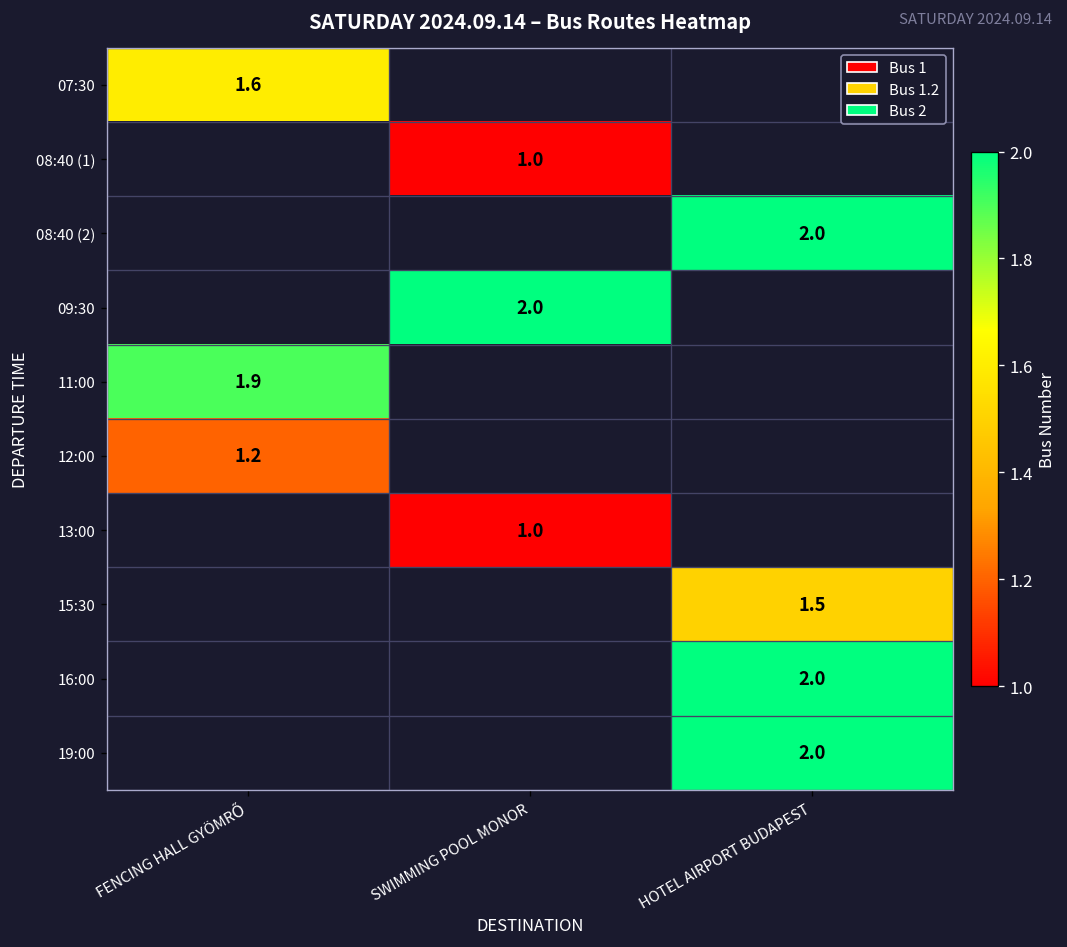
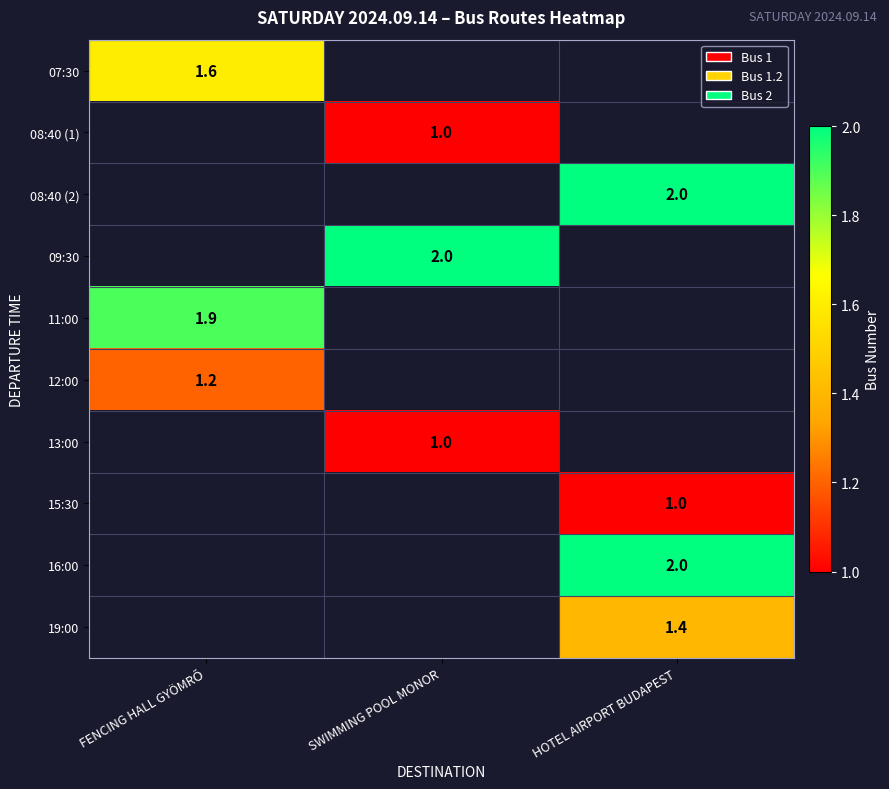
15:30, HOTEL AIRPORT BUDAPEST: 1.5 -> 1.0
19:00, HOTEL AIRPORT BUDAPEST: 2.0 -> 1.4
